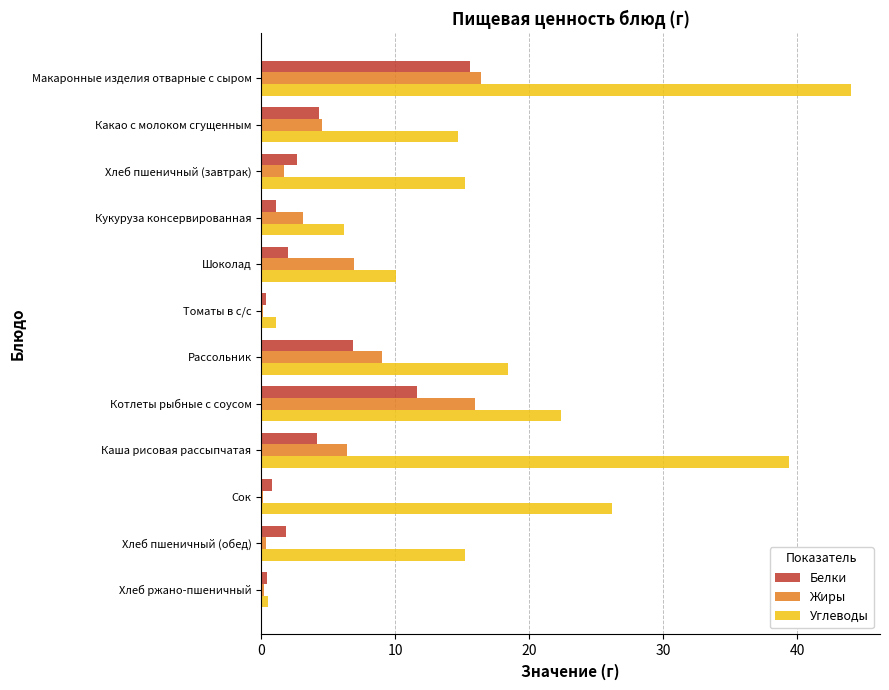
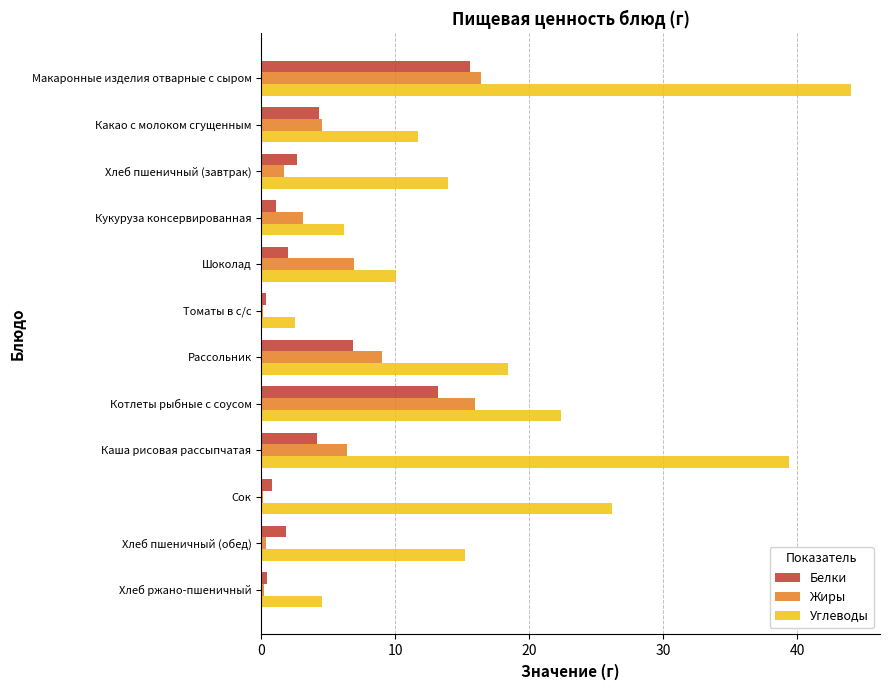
Углеводы, Какао с молоком сгущенным: 14.7 -> 11.7
Углеводы, Хлеб пшеничный (завтрак): 15.2 -> 13.9
Углеводы, Томаты в с/с: 1.1 -> 2.5
Белки, Котлеты рыбные с соусом: 11.6 -> 13.2
Углеводы, Хлеб ржано-пшеничный: 0.5 -> 4.5
